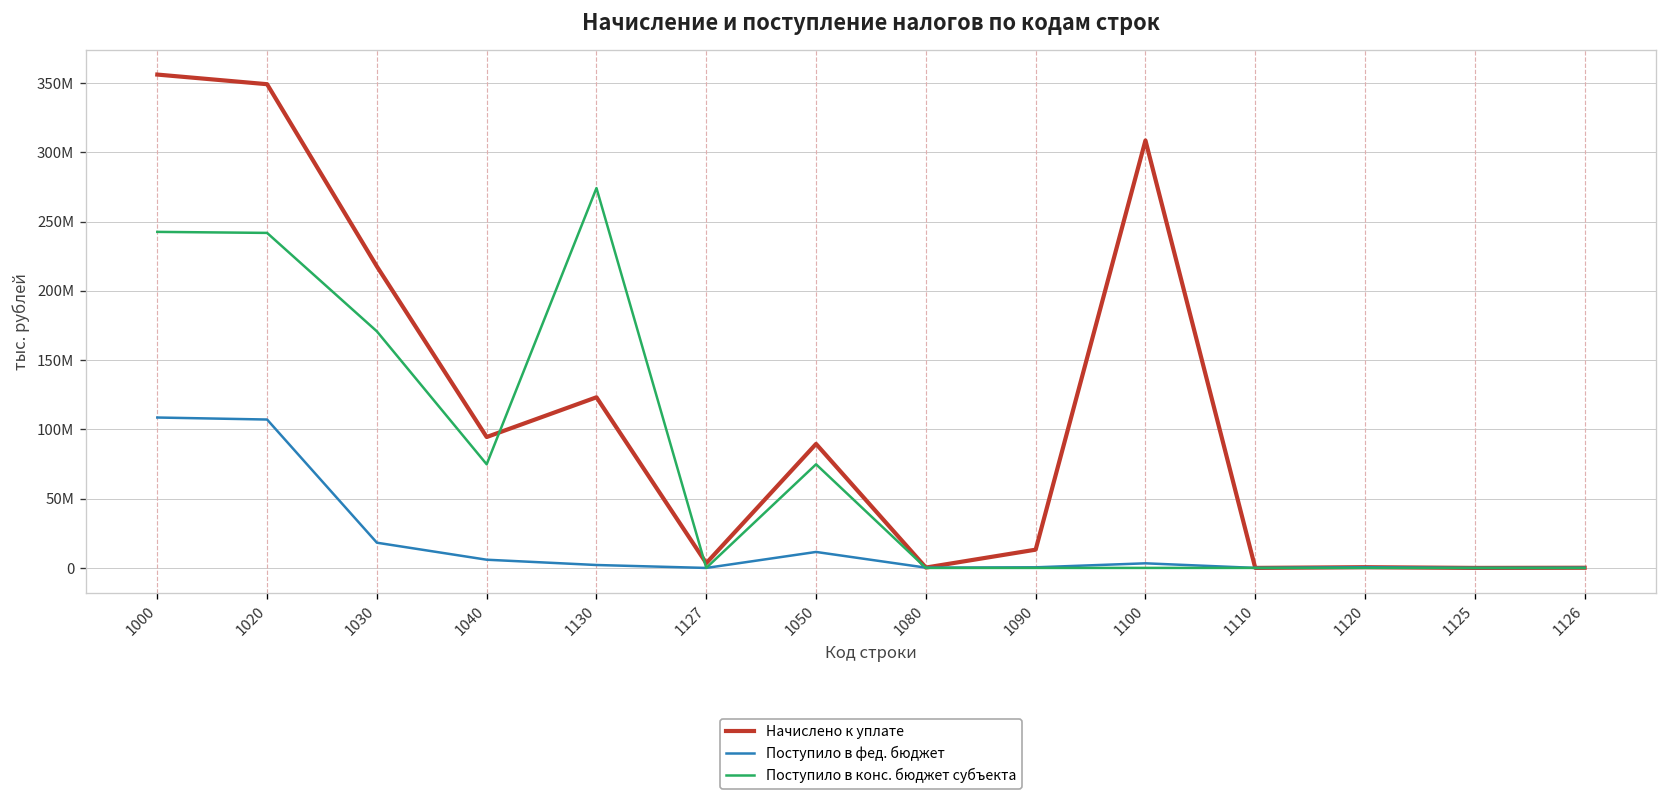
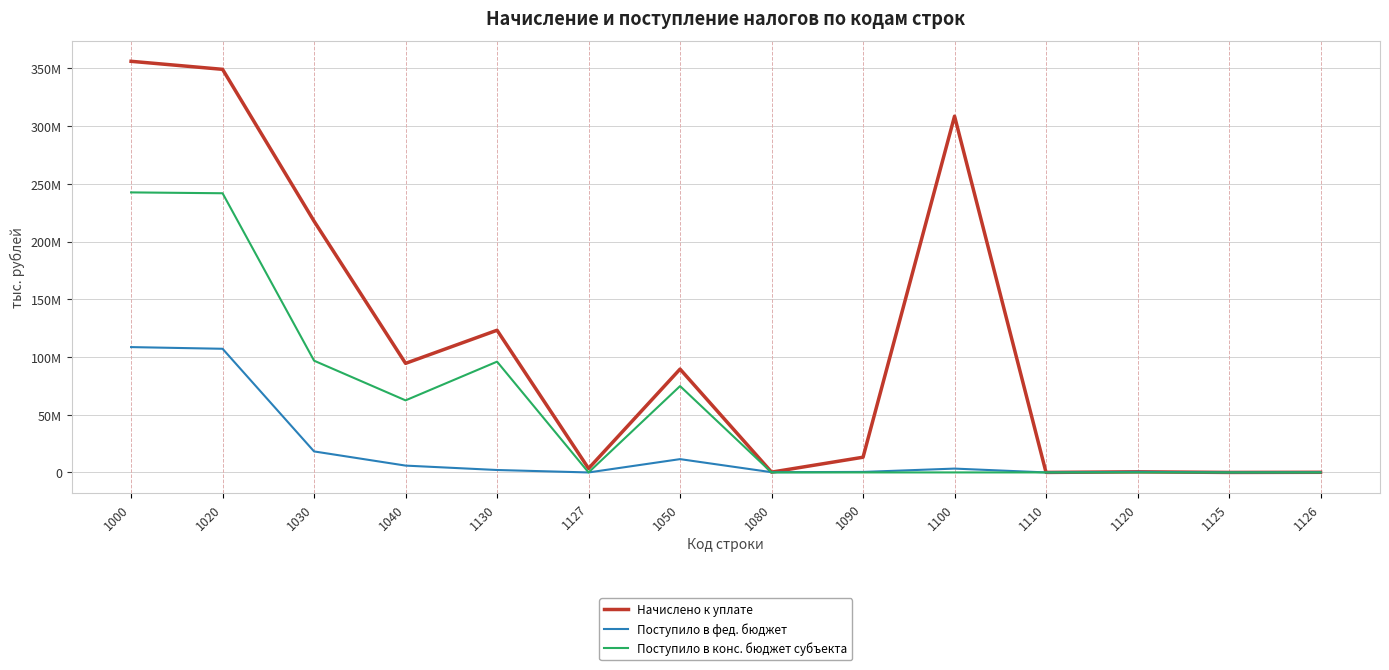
Поступило в конс. бюджет субъекта, 1030: 171000000 -> 97000000
Поступило в конс. бюджет субъекта, 1040: 75000000 -> 62000000
Поступило в конс. бюджет субъекта, 1130: 274000000 -> 96000000
